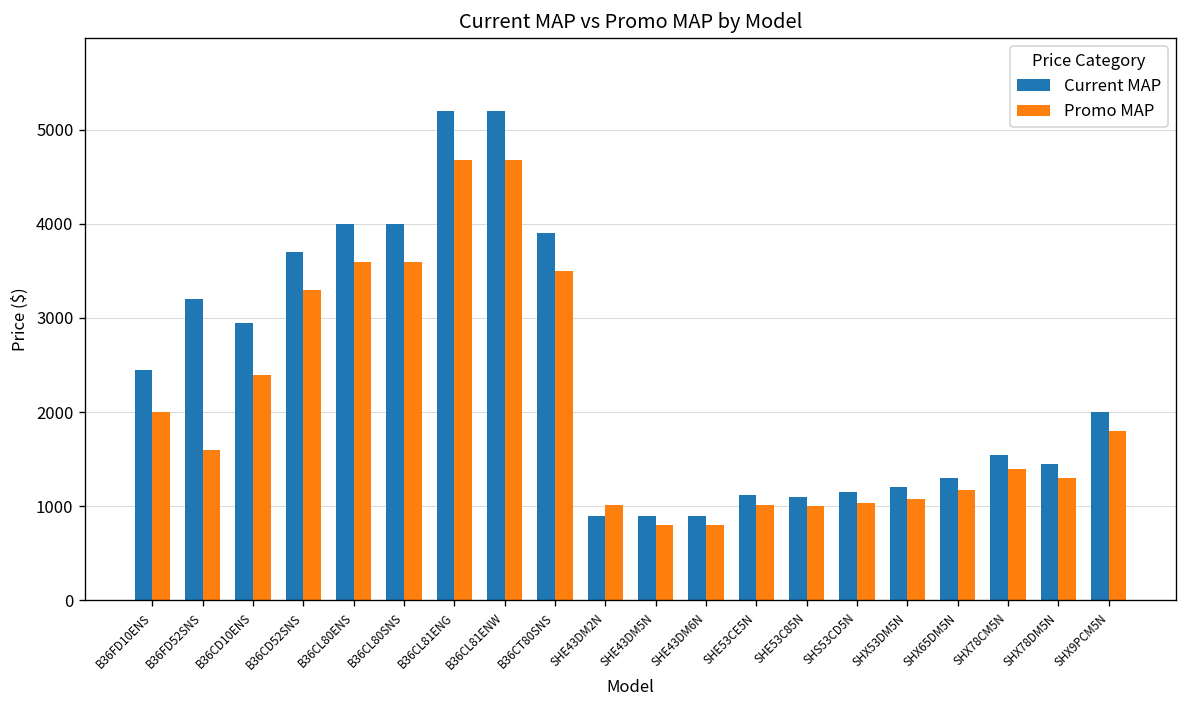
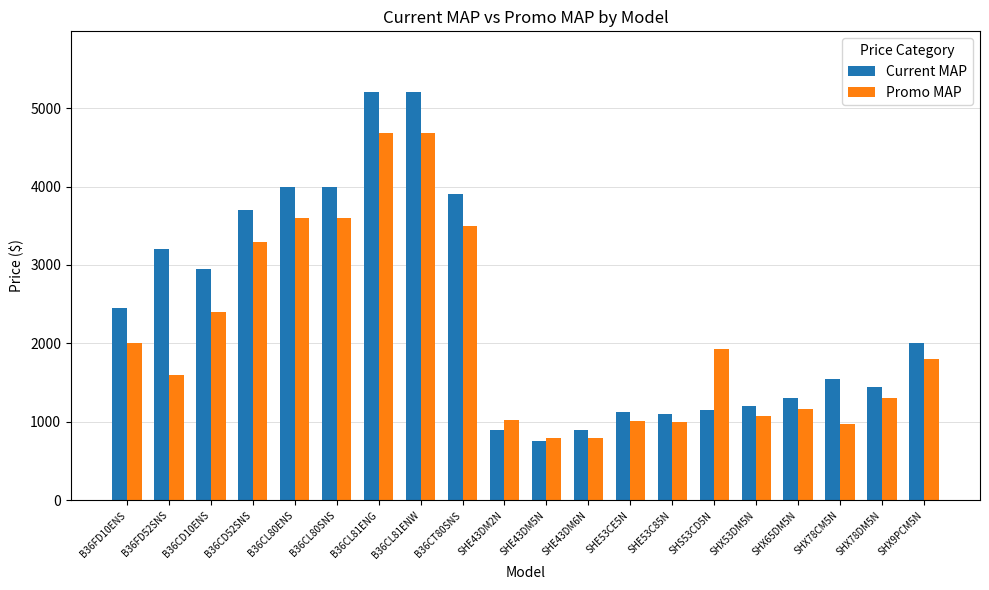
Current MAP, SHE43DM5N: 900 -> 800
Promo MAP, SHS53CD5N: 1000 -> 1900
Promo MAP, SHX78CM5N: 1400 -> 1000
